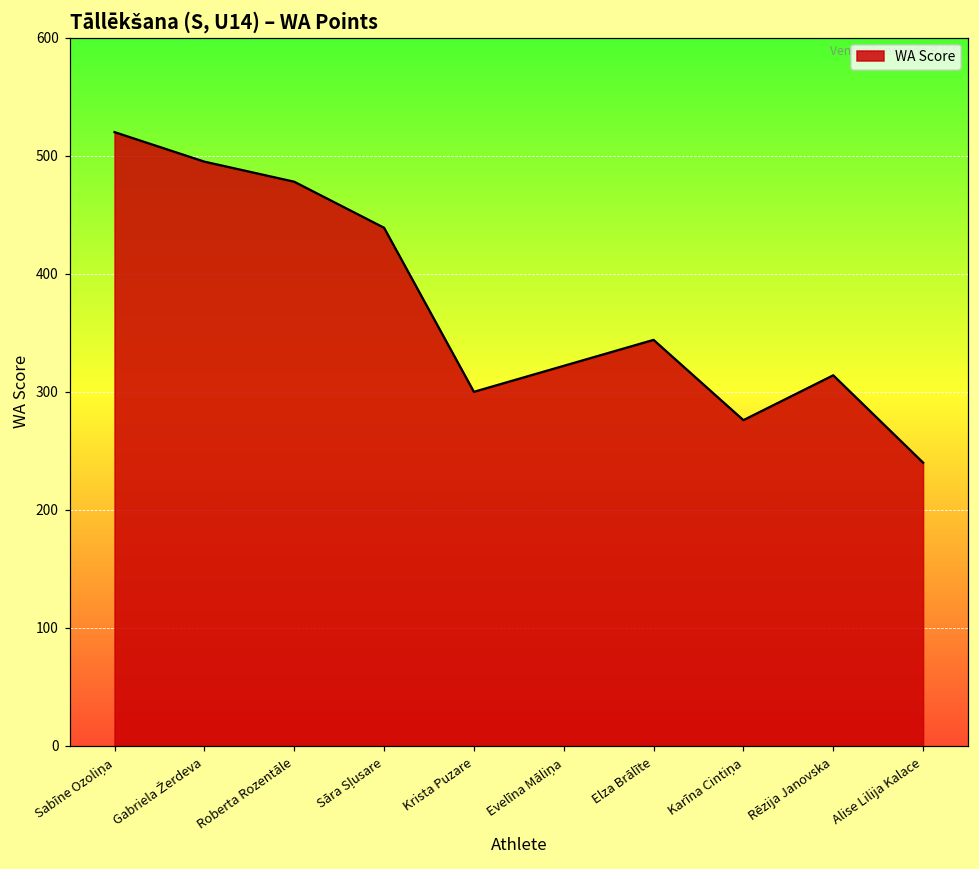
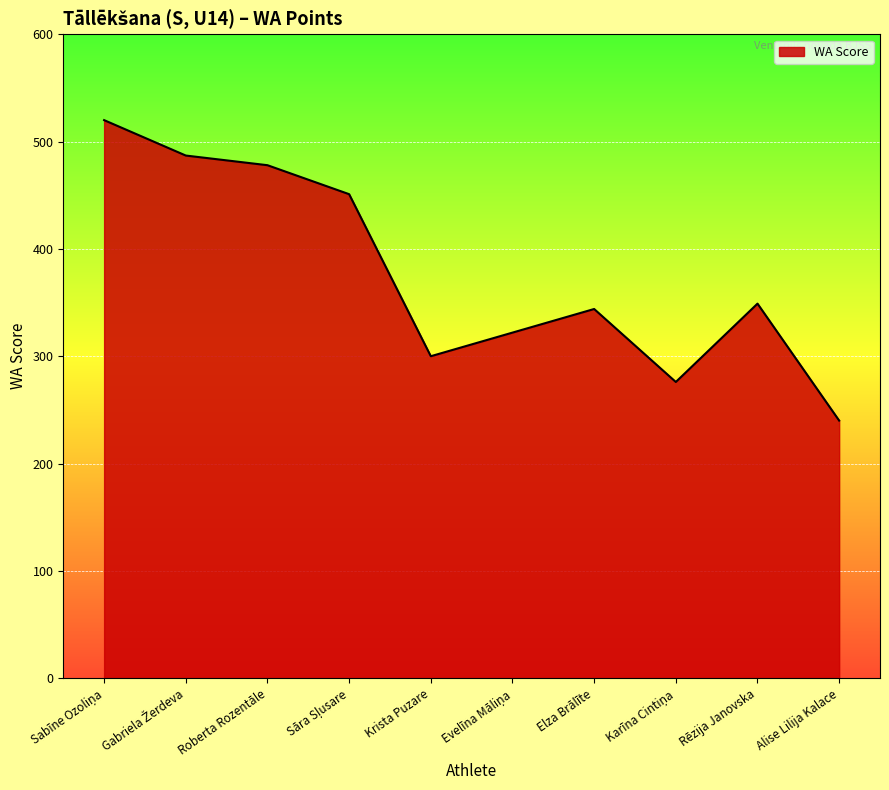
Gabriela Žerdeva: 495 -> 487
Sāra Sļusare: 439 -> 451
Rēzija Janovska: 314 -> 349
